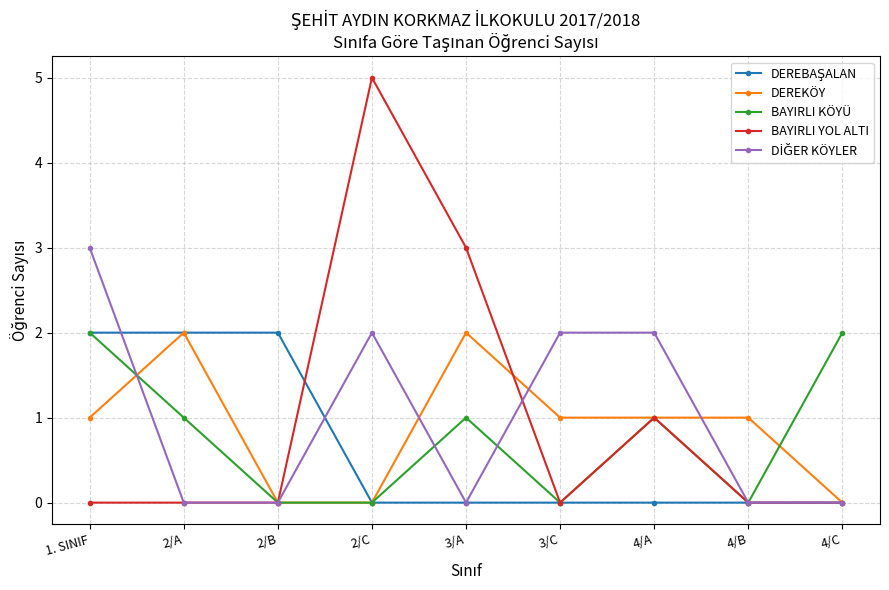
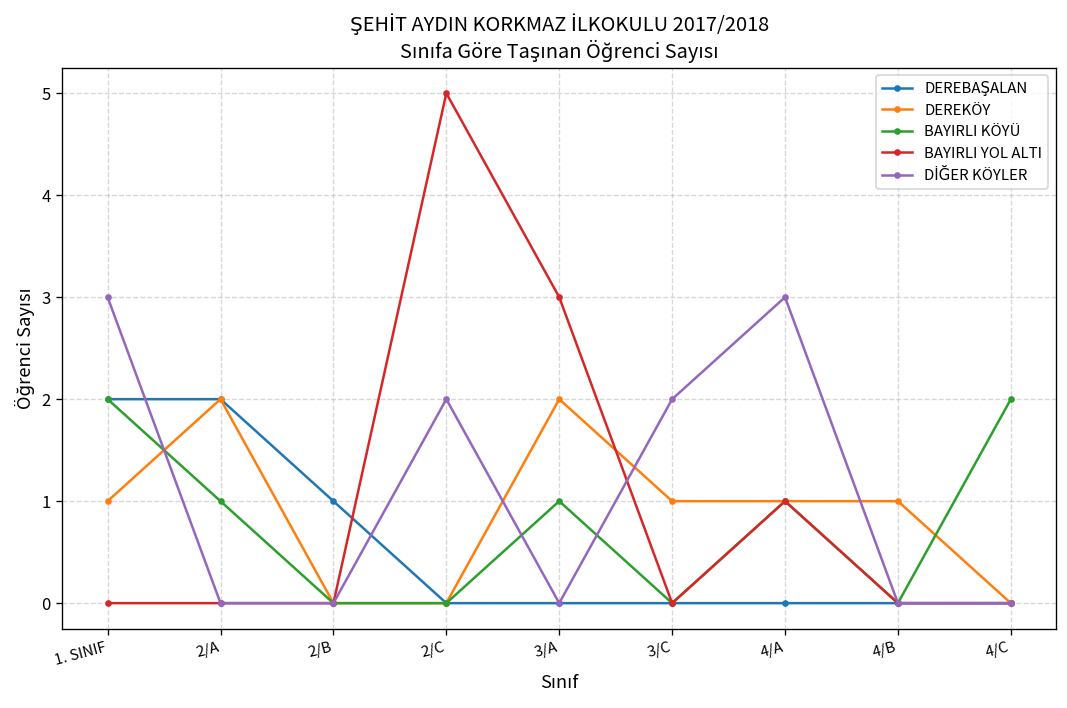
DEREBAŞALAN, 2/B: 2 -> 1
DİĞER KÖYLER, 4/A: 2 -> 3
